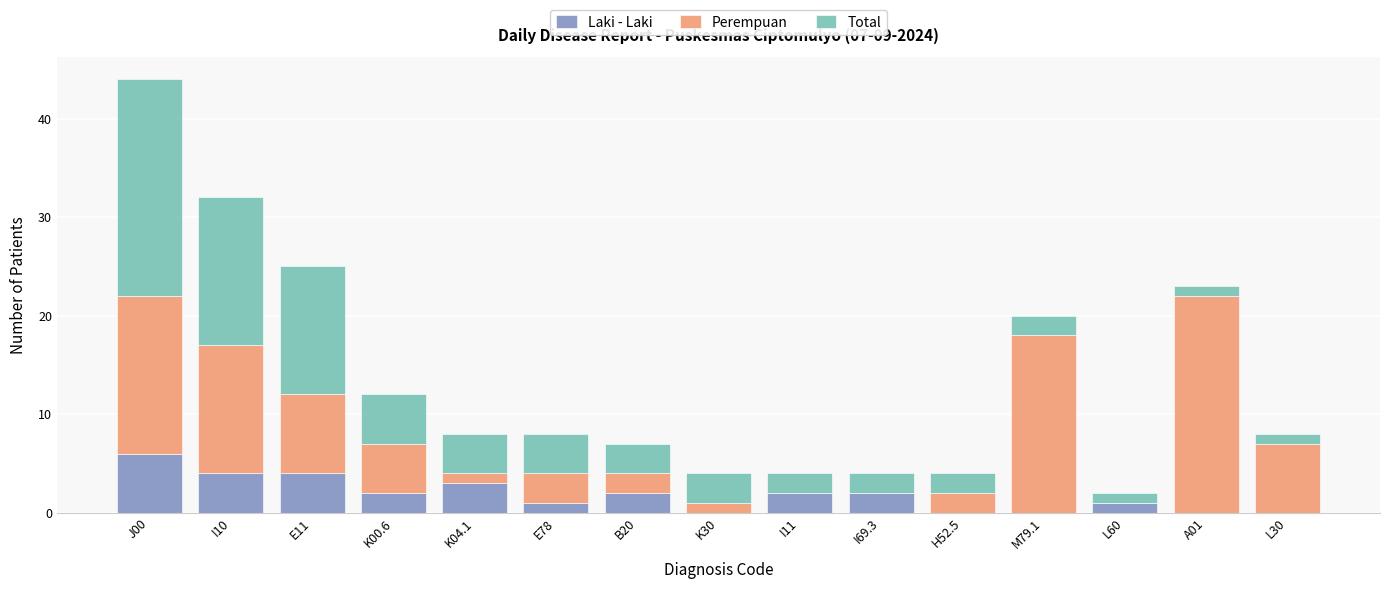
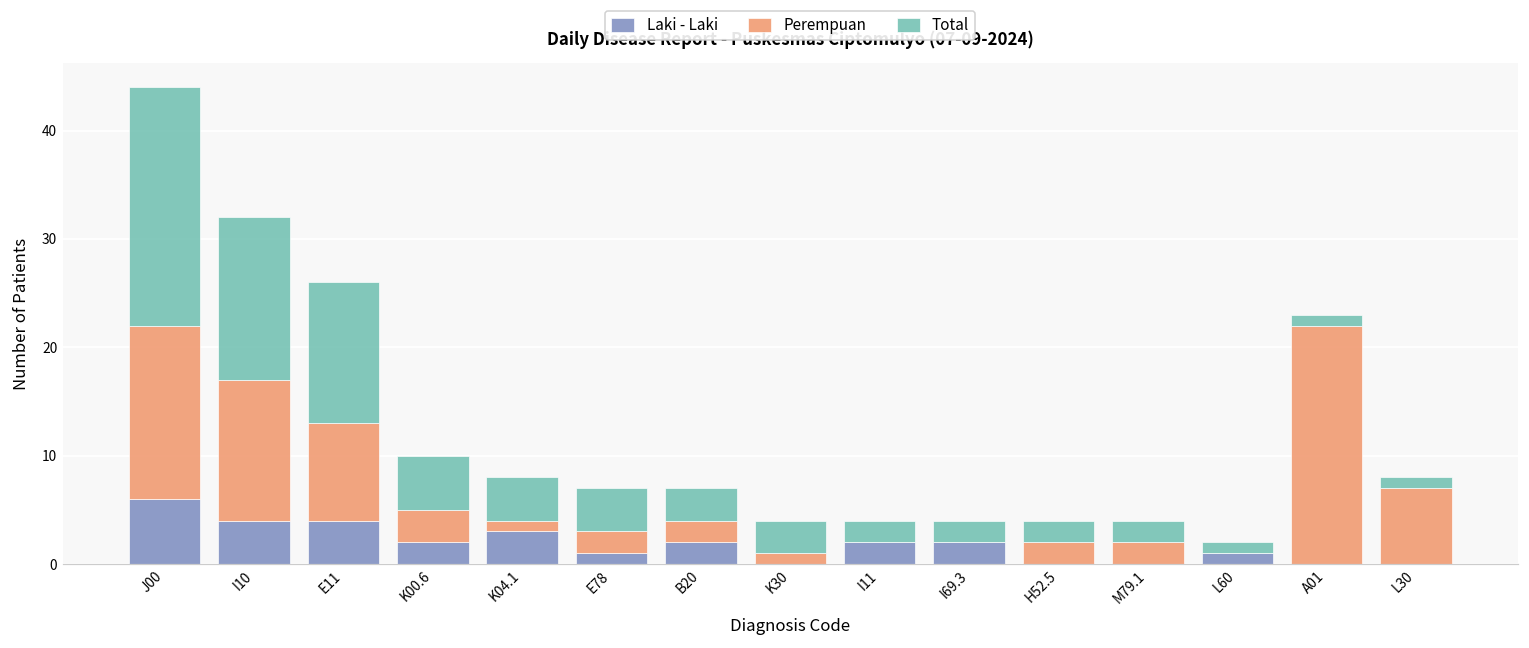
Perempuan, E11: 8 -> 9
Perempuan, K00.6: 5 -> 3
Perempuan, E78: 3 -> 2
Perempuan, M79.1: 18 -> 2
